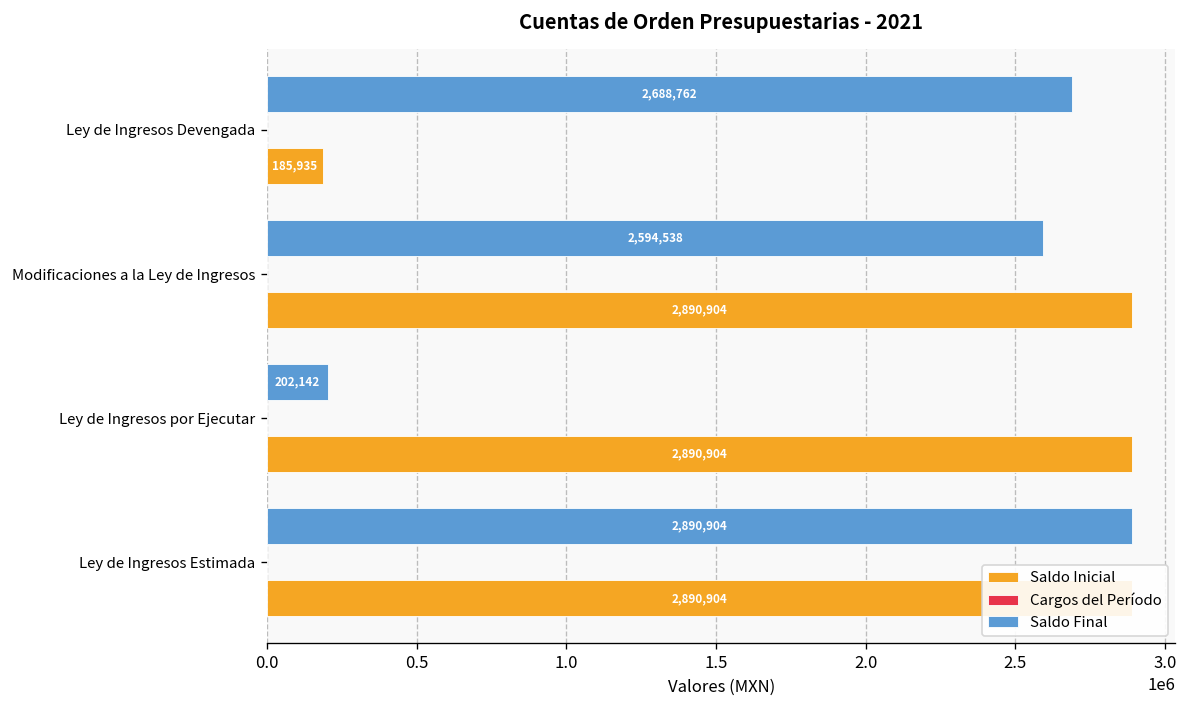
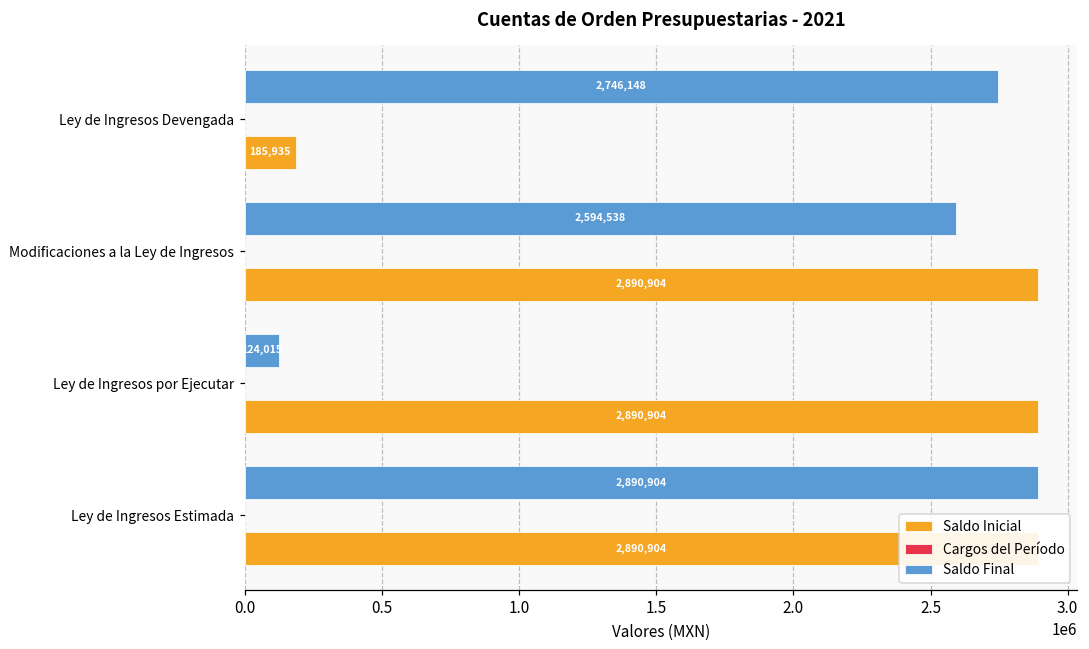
Saldo Final, Ley de Ingresos Devengada: 2,688,762 -> 2,746,148
Saldo Final, Ley de Ingresos por Ejecutar: 202,142 -> 124,015
